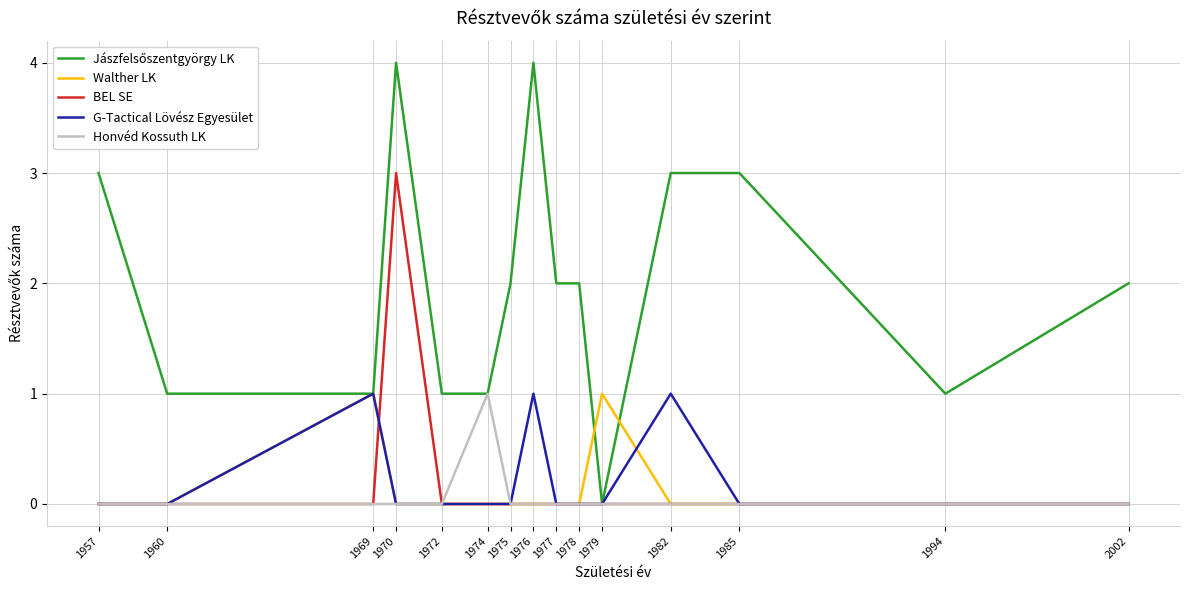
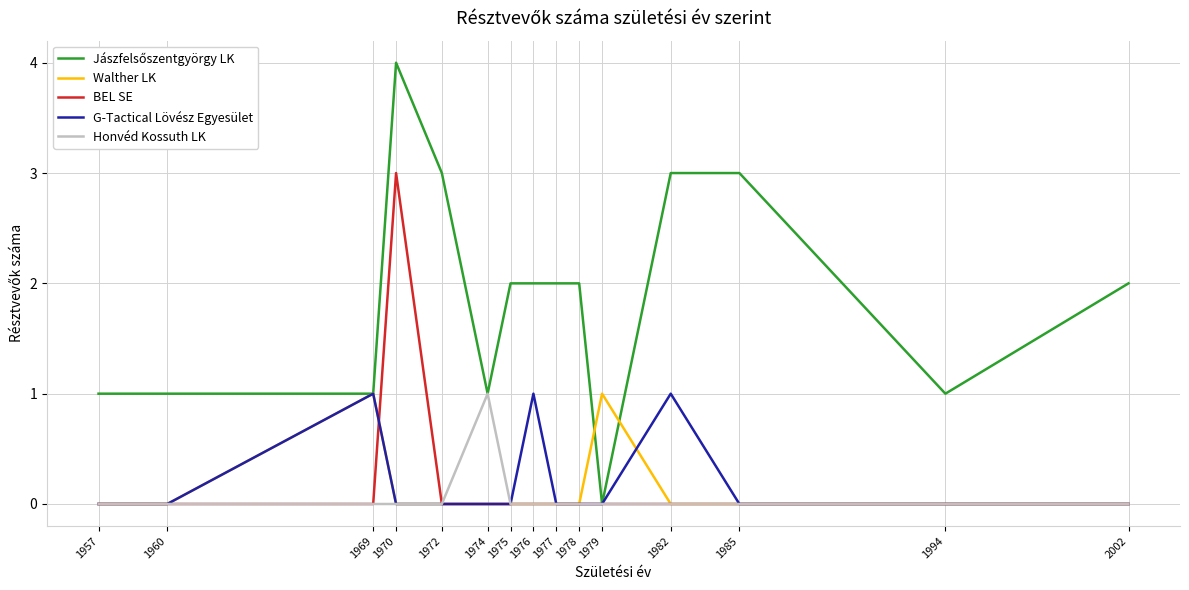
Jászfelsőszentgyörgy LK, 1957: 3 -> 1
Jászfelsőszentgyörgy LK, 1972: 1 -> 3
Jászfelsőszentgyörgy LK, 1976: 4 -> 2
